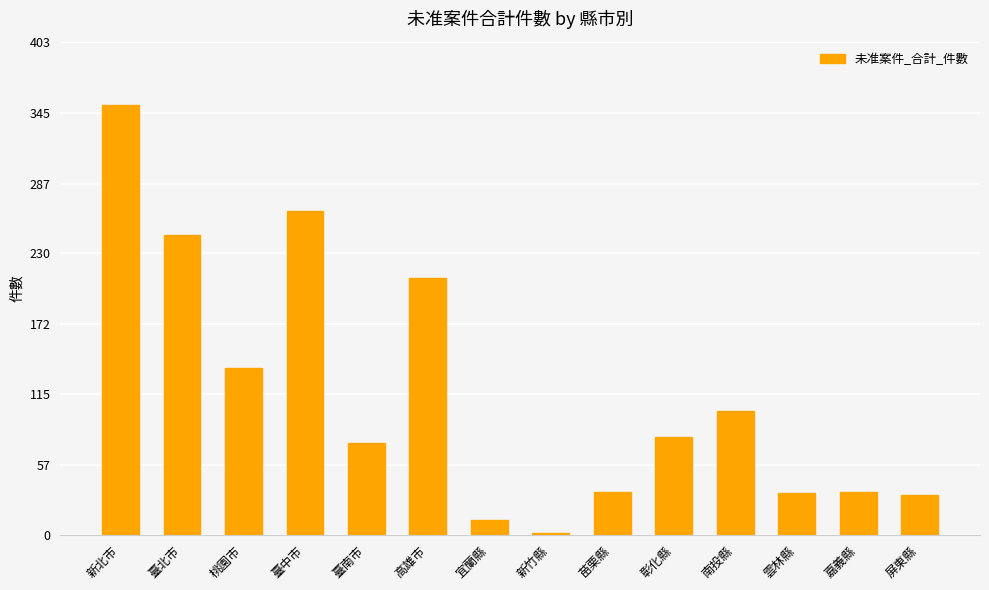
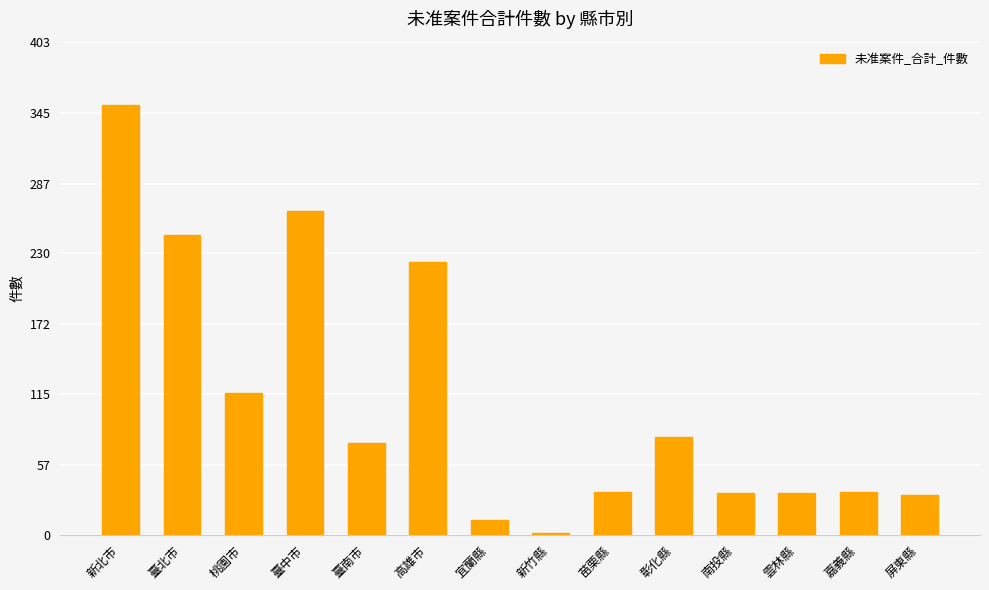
桃園市: 136 -> 116
高雄市: 210 -> 223
南投縣: 101 -> 34
